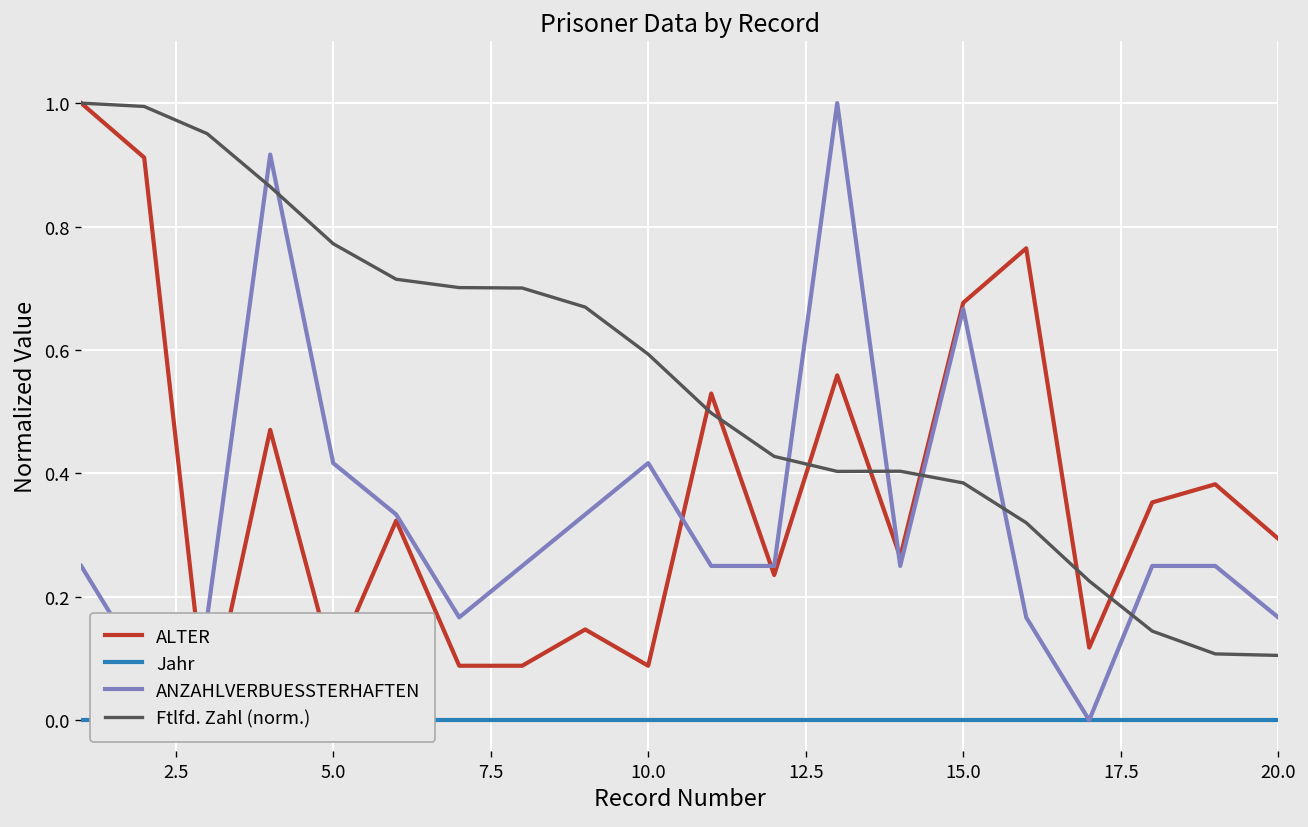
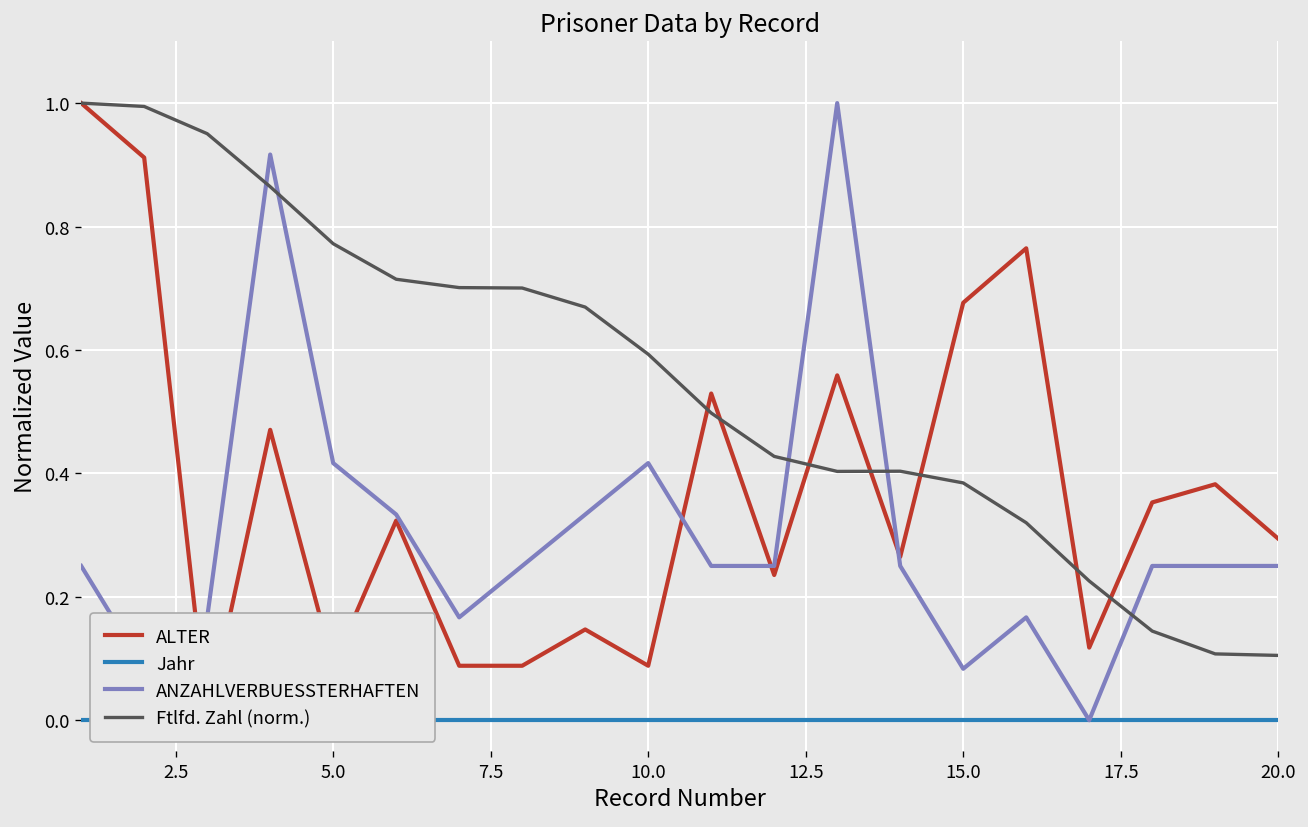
ANZAHLVERBUESSTERHAFTEN, 15.0: 0.67 -> 0.08
ANZAHLVERBUESSTERHAFTEN, 20.0: 0.17 -> 0.25
